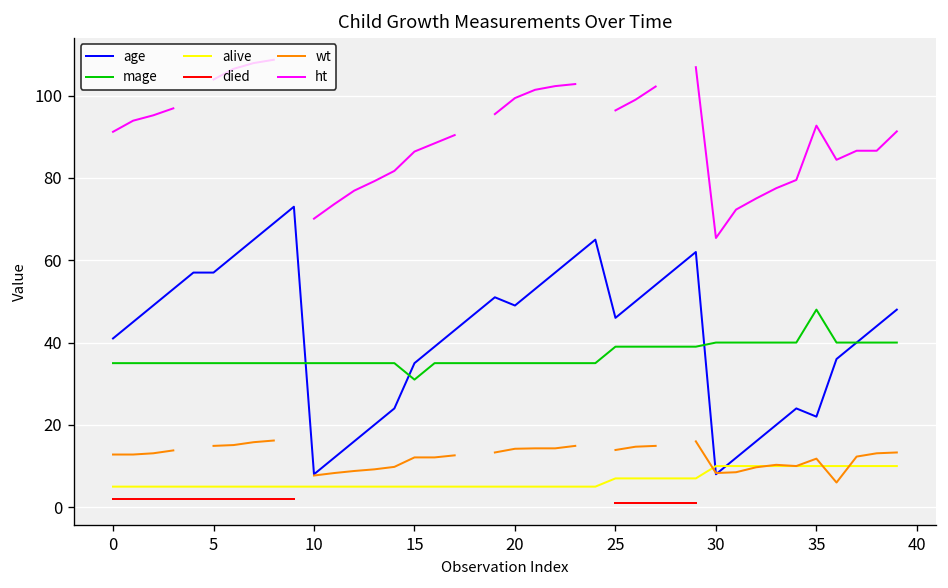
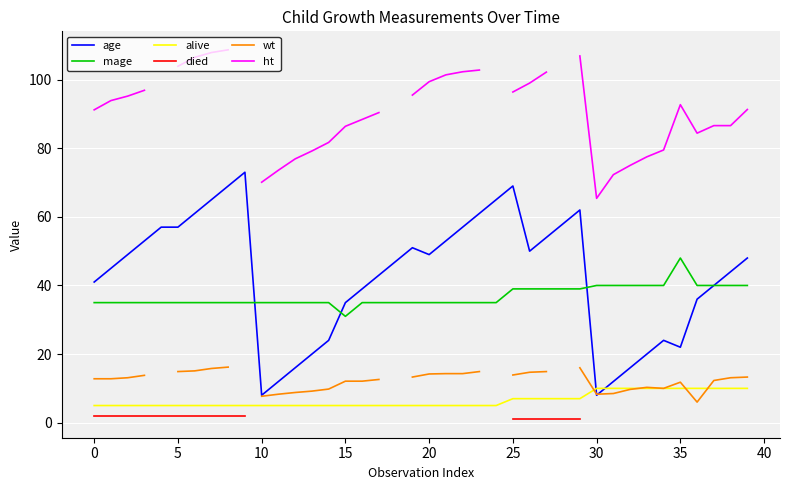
age, 25: 46 -> 69
